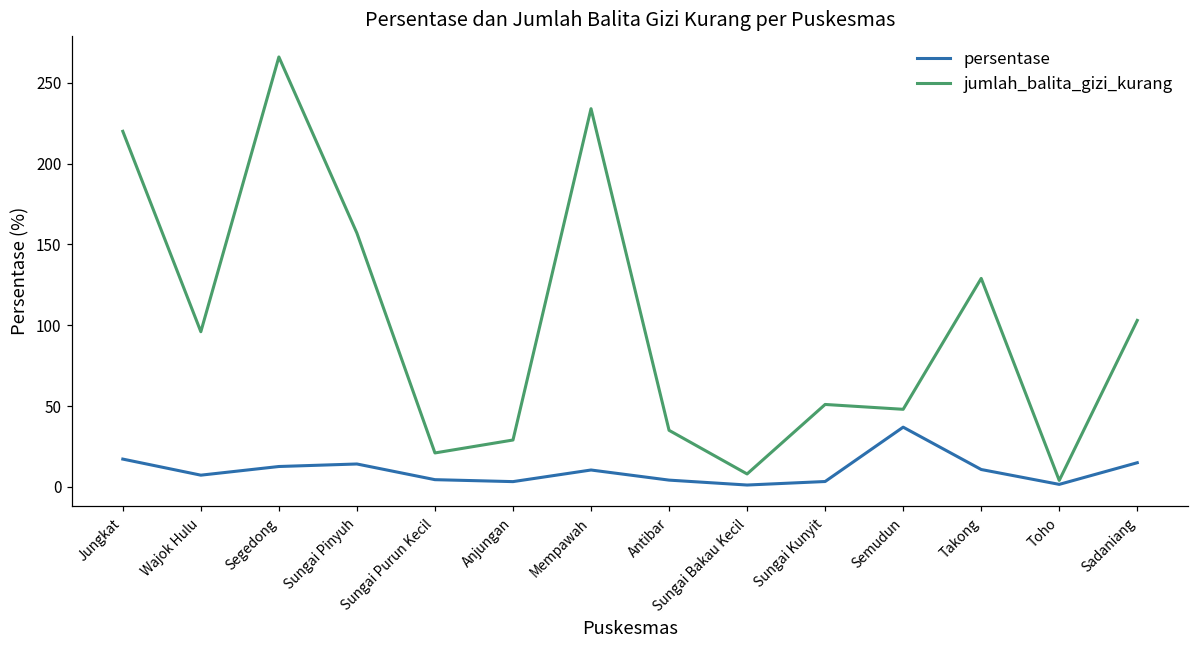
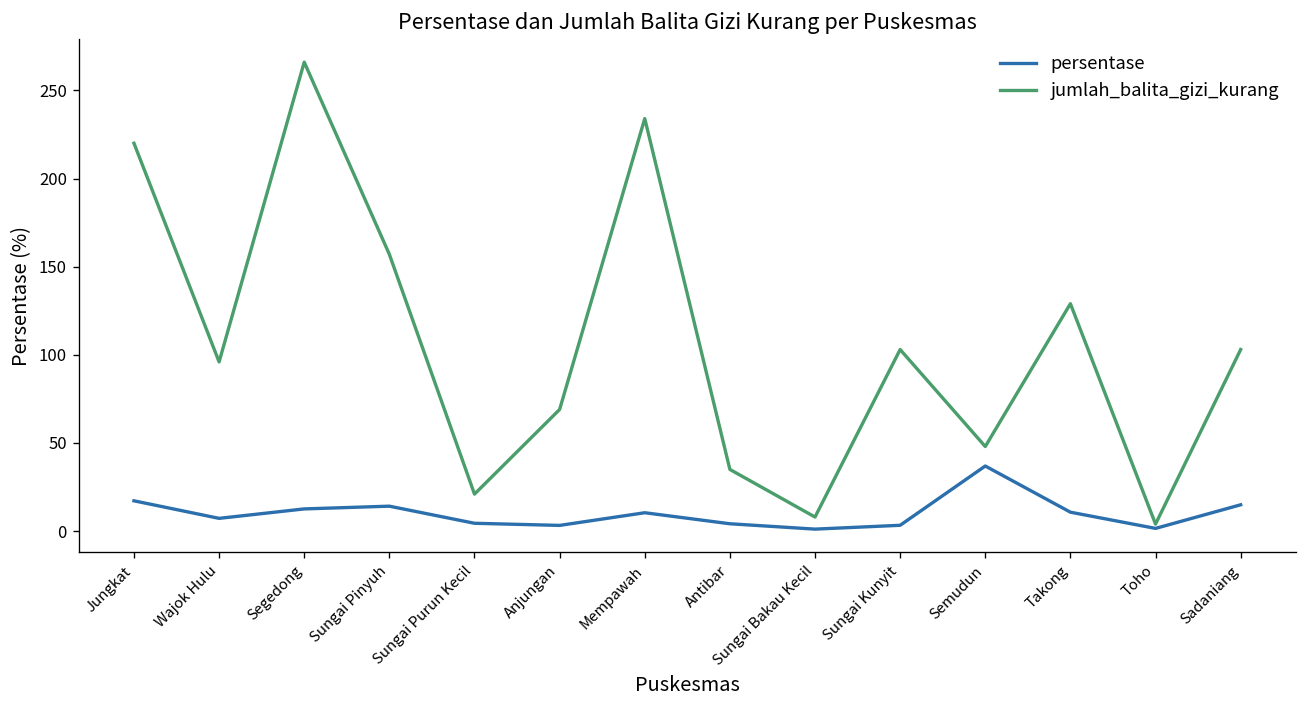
jumlah_balita_gizi_kurang, Anjungan: 29 -> 69
jumlah_balita_gizi_kurang, Sungai Kunyit: 51 -> 103
